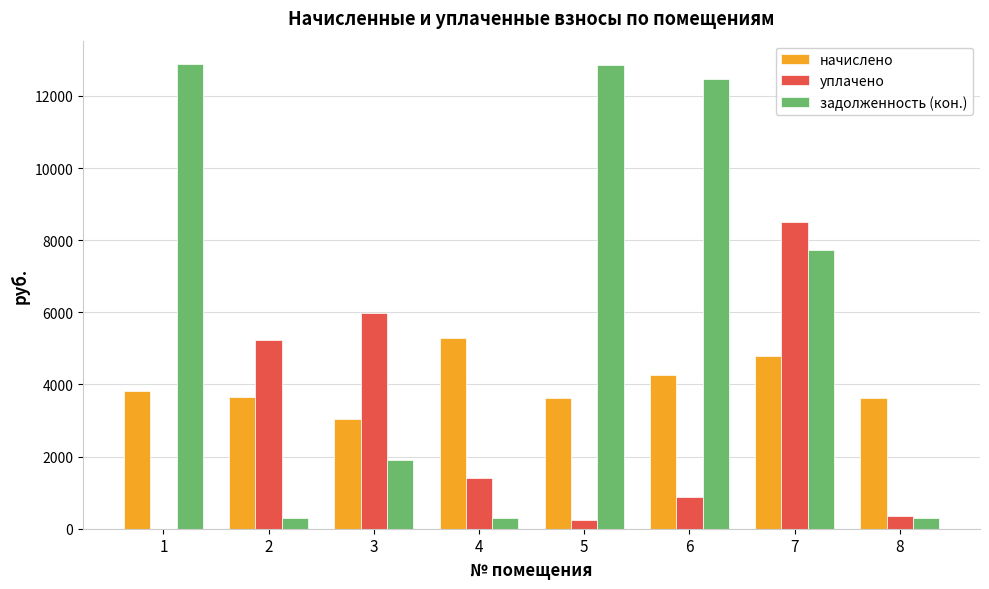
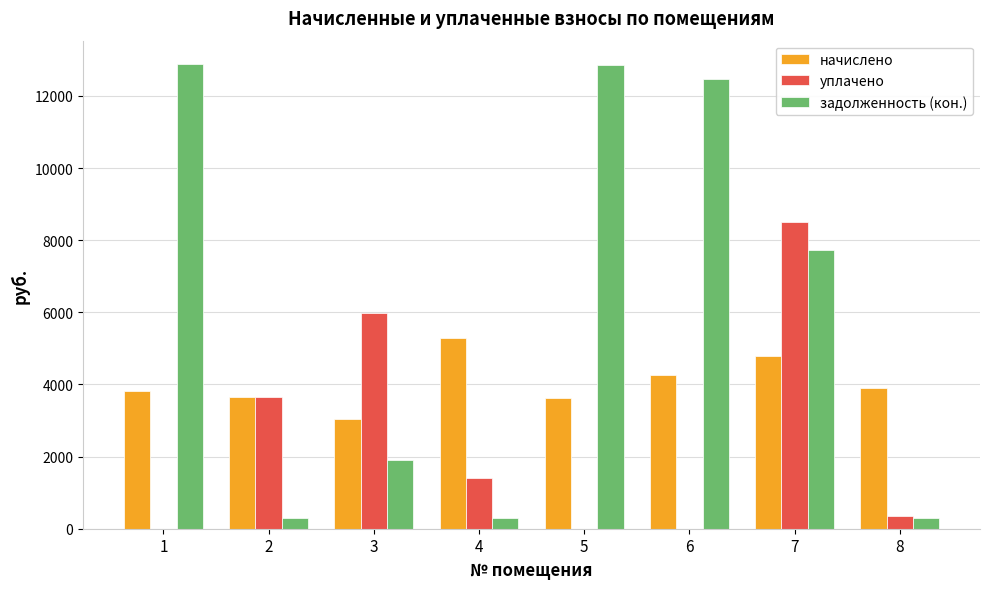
уплачено, 2: 5200 -> 3600
уплачено, 5: 200 -> 0
уплачено, 6: 900 -> 0
начислено, 8: 3600 -> 3900
